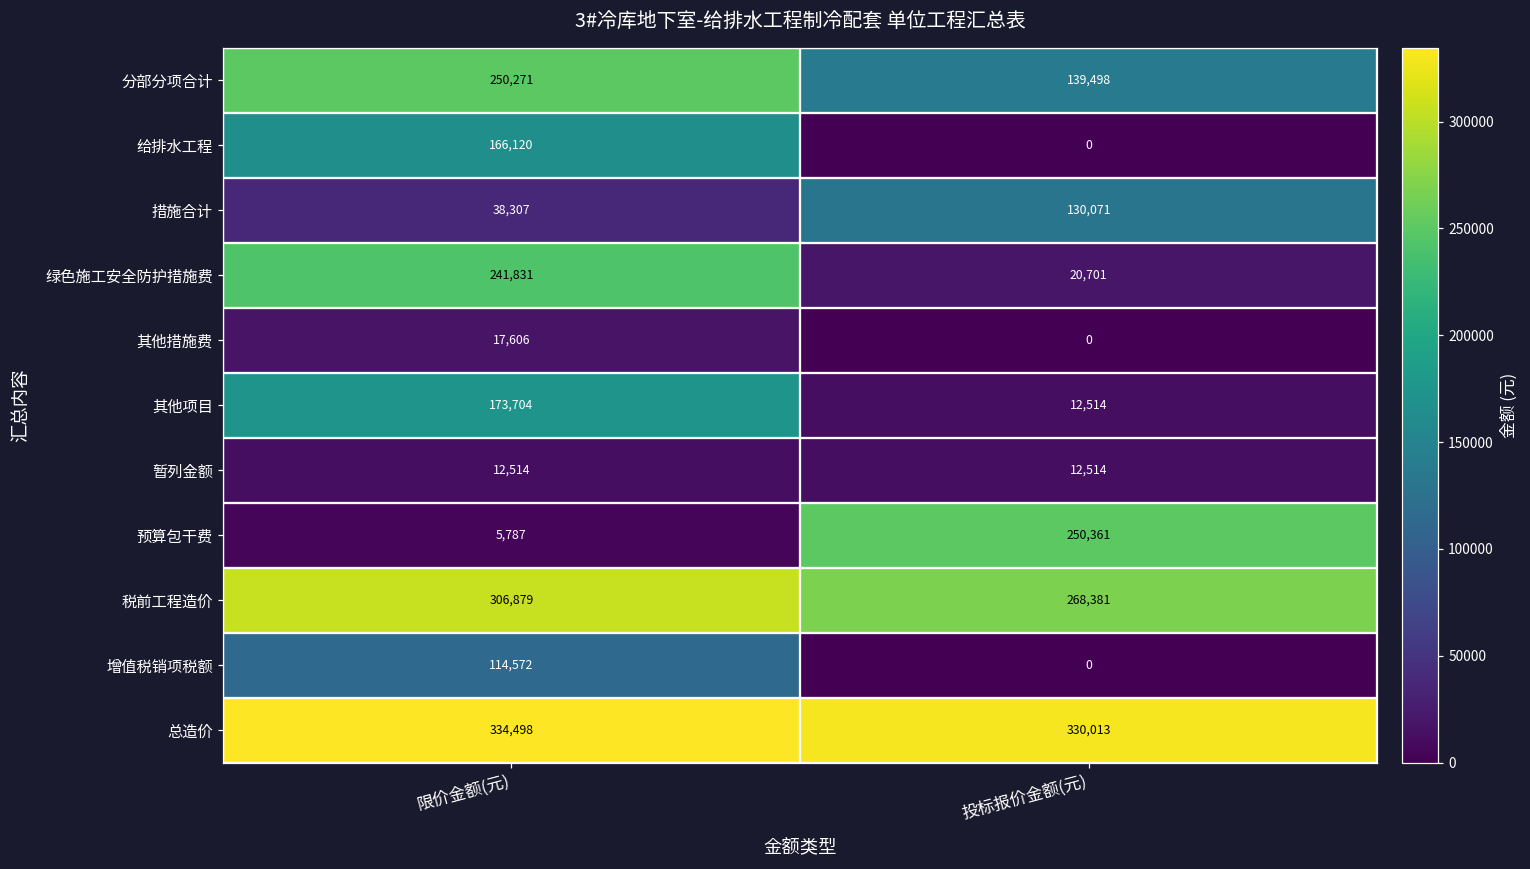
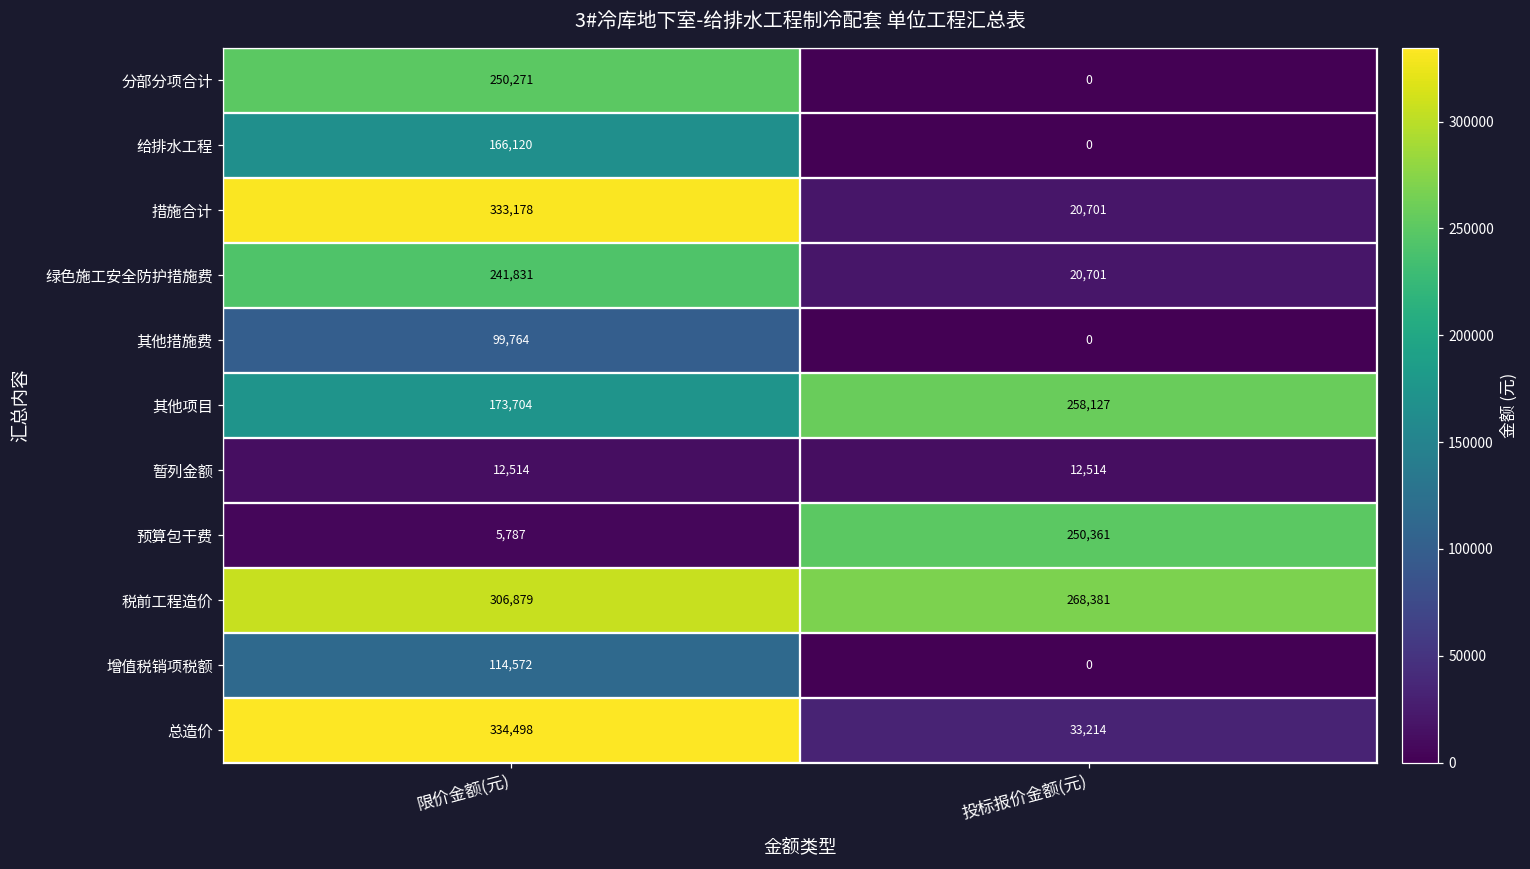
分部分项合计, 投标报价金额(元): 139,498 -> 0
措施合计, 限价金额(元): 38,307 -> 333,178
措施合计, 投标报价金额(元): 130,071 -> 20,701
其他措施费, 限价金额(元): 17,606 -> 99,764
其他项目, 投标报价金额(元): 12,514 -> 258,127
总造价, 投标报价金额(元): 330,013 -> 33,214
